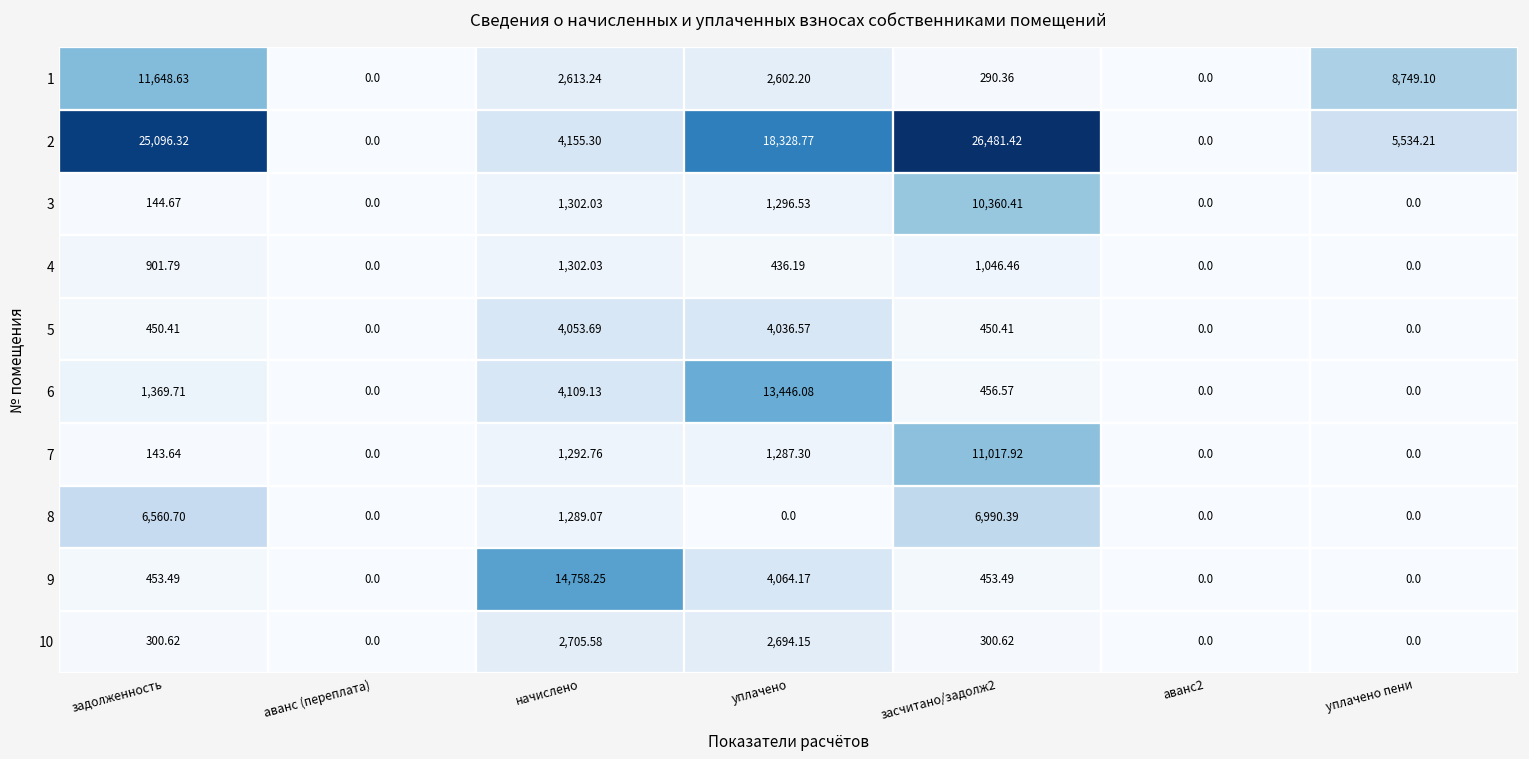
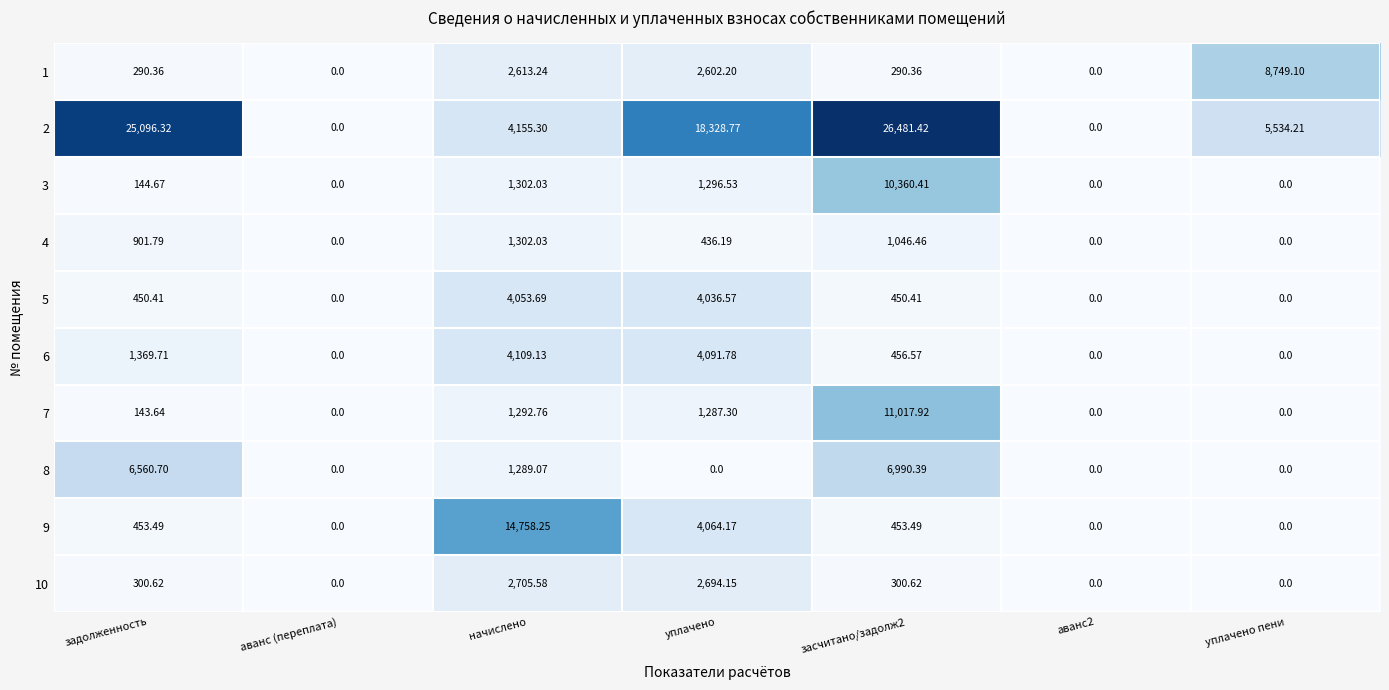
1, задолженность: 11,648.63 -> 290.36
6, уплачено: 13,446.08 -> 4,091.78
